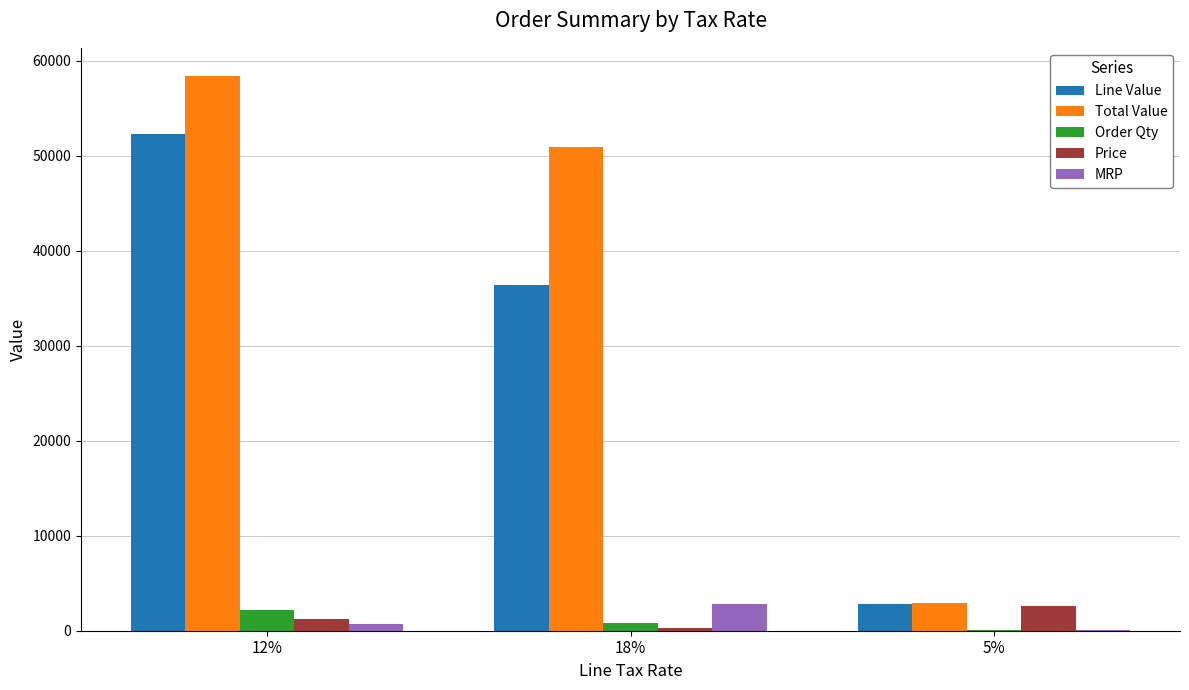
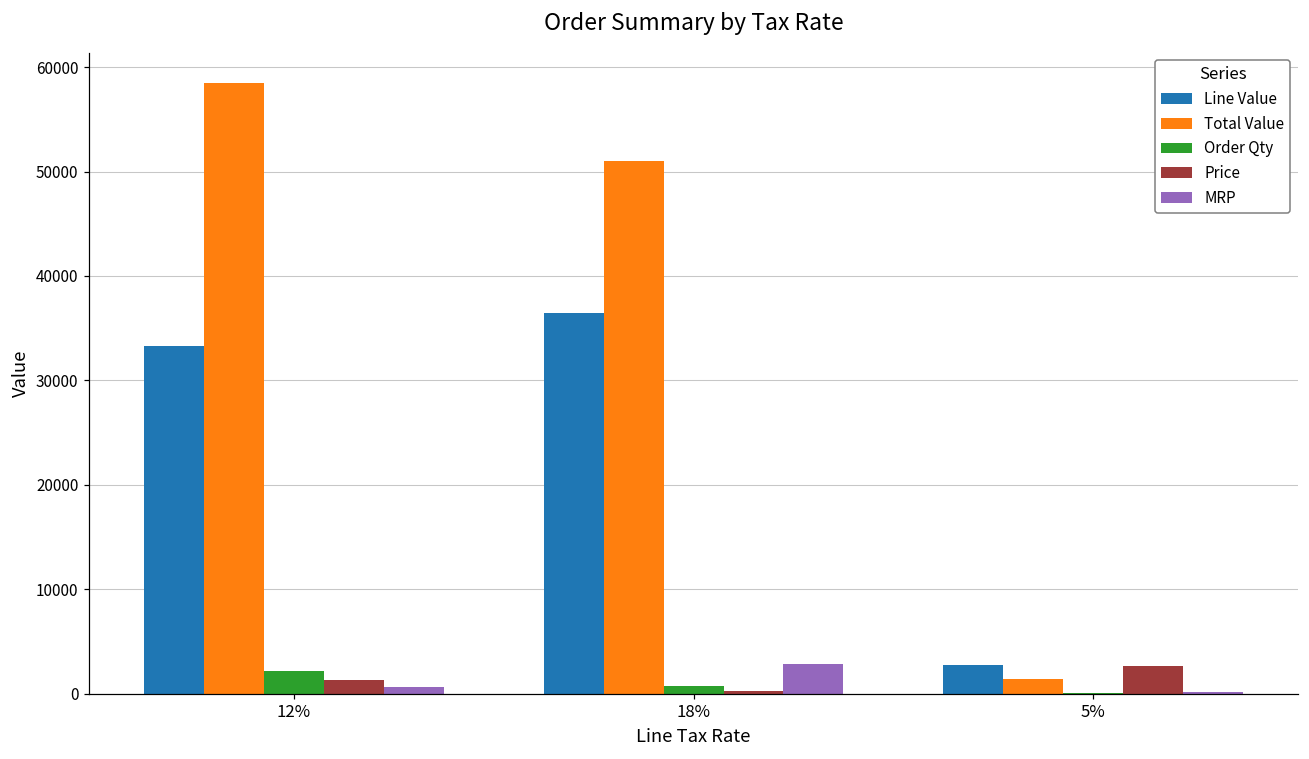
Line Value, 12%: 52000 -> 33000
Total Value, 5%: 3000 -> 1000
